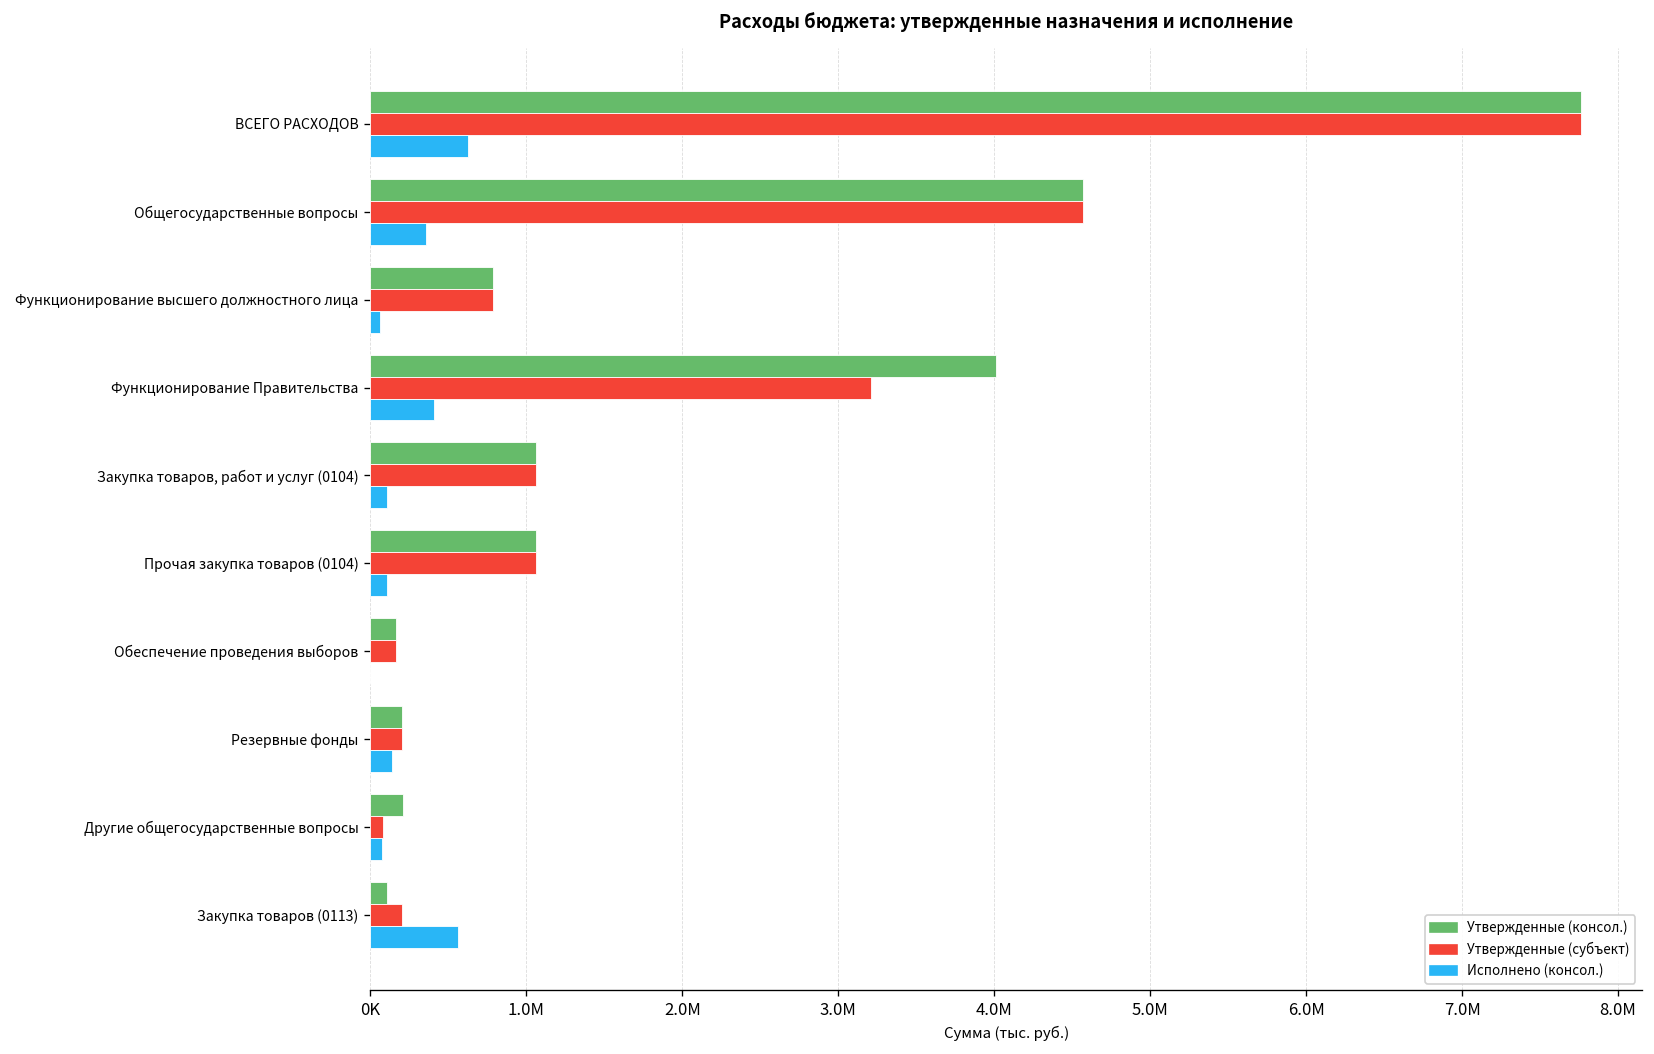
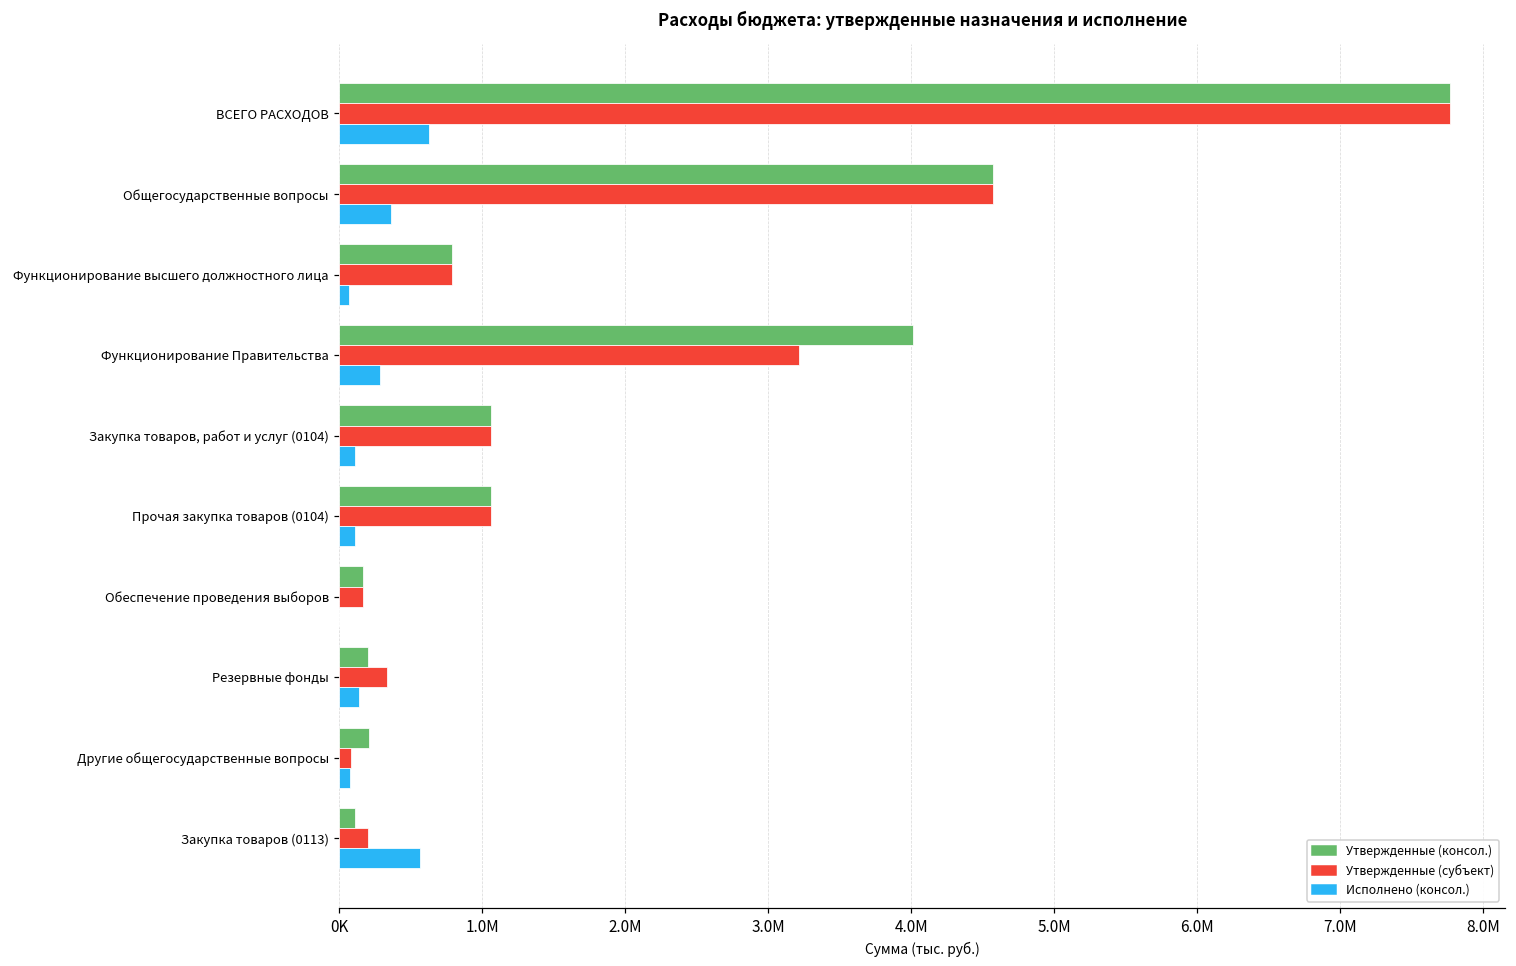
Исполнено (консол.), Функционирование Правительства: 410000 -> 280000
Утвержденные (субъект), Резервные фонды: 200000 -> 330000
